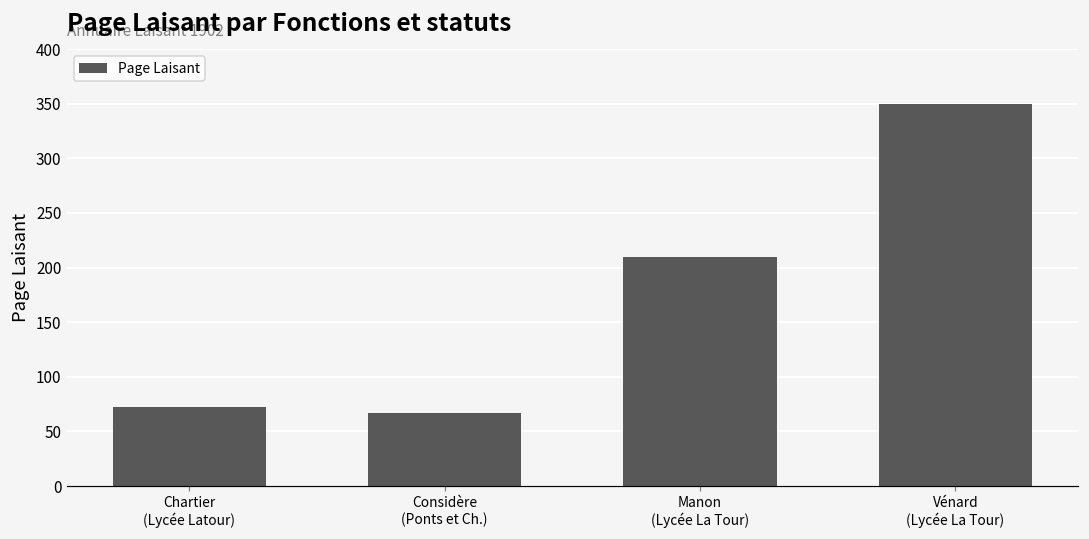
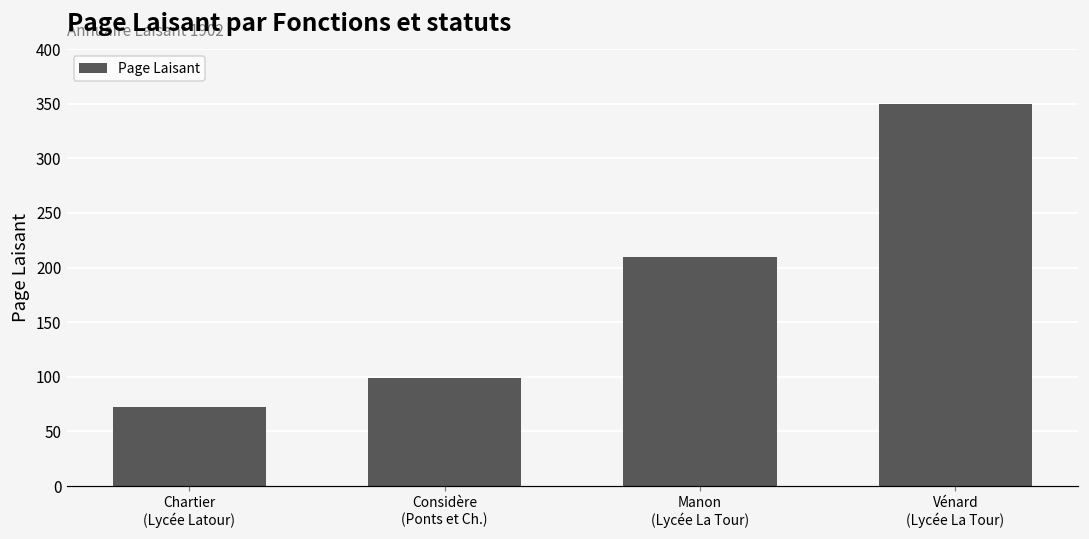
Considère (Ponts et Ch.): 70 -> 100
